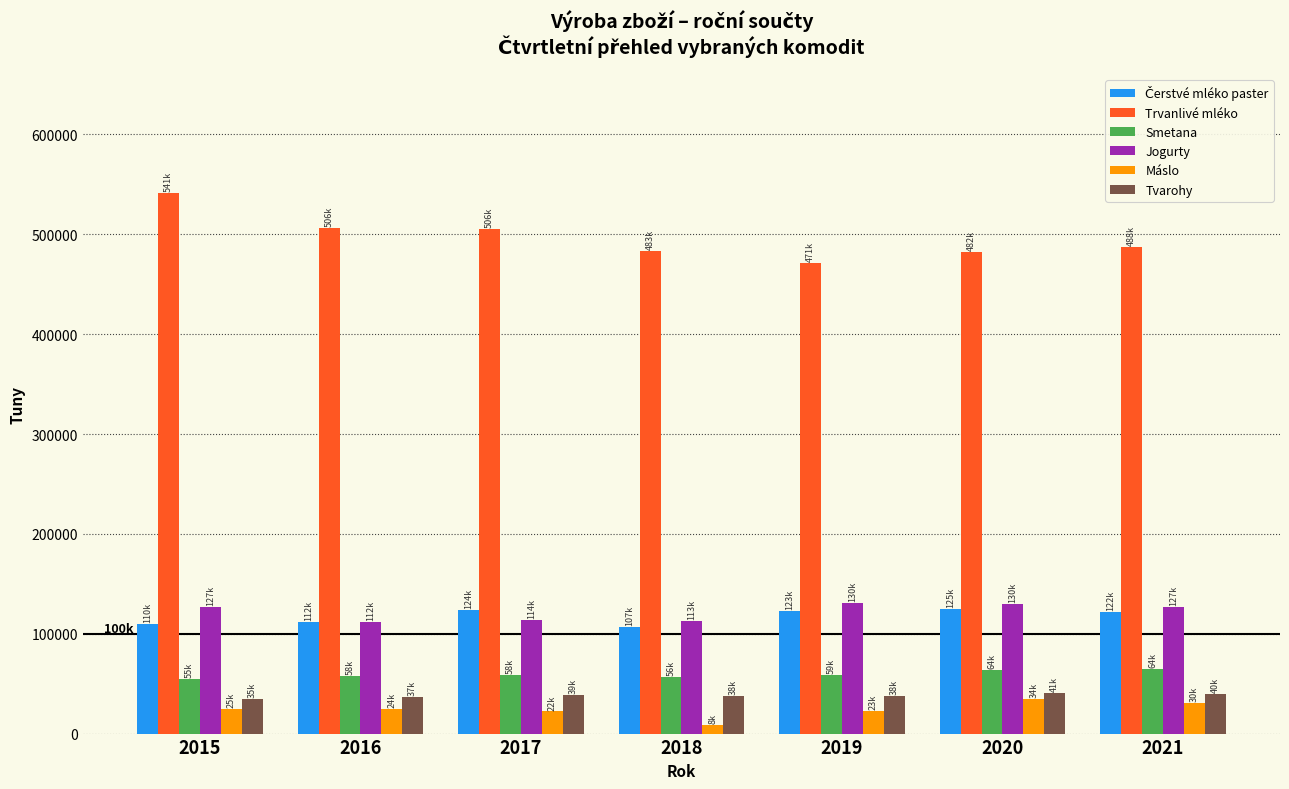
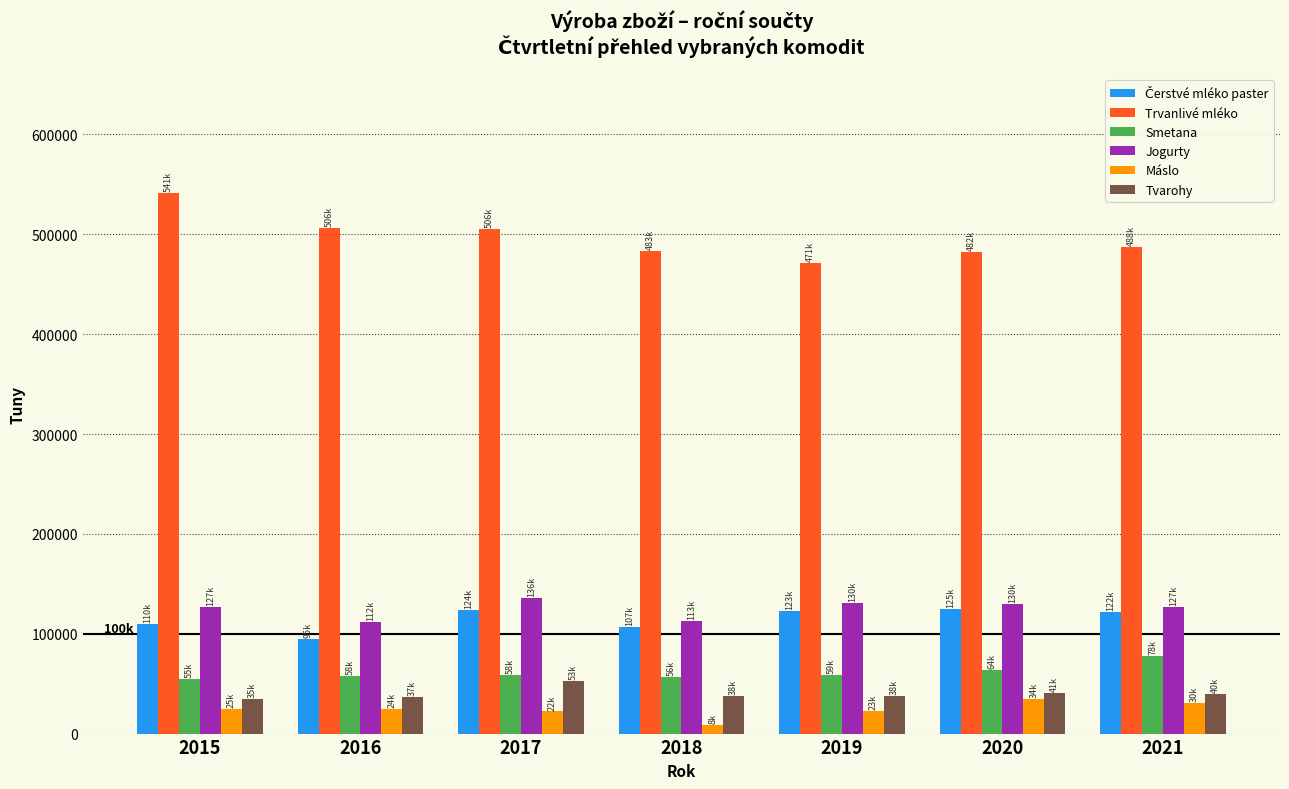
Čerstvé mléko paster, 2016: 112k -> 95k
Jogurty, 2017: 114k -> 136k
Tvarohy, 2017: 39k -> 53k
Smetana, 2021: 64k -> 78k
